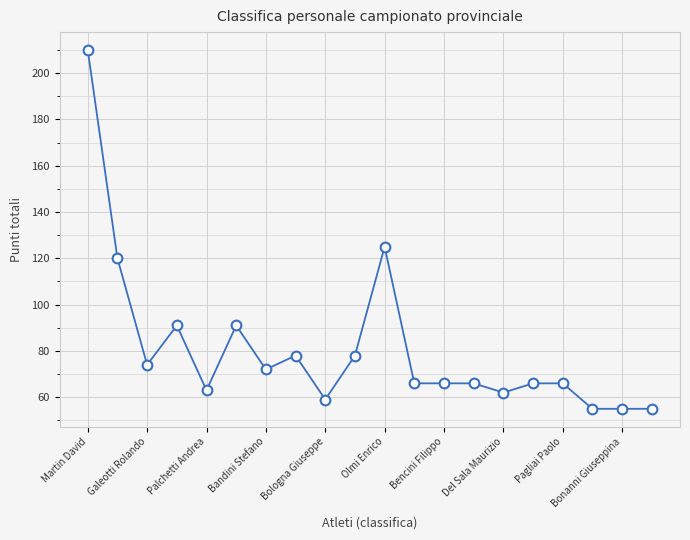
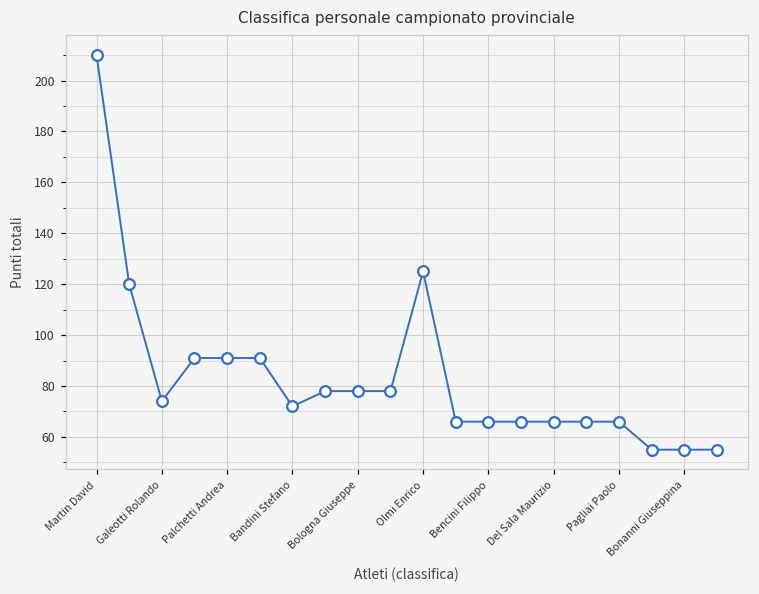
Palchetti Andrea: 63 -> 91
Bologna Giuseppe: 59 -> 78
Del Sala Maurizio: 62 -> 66
